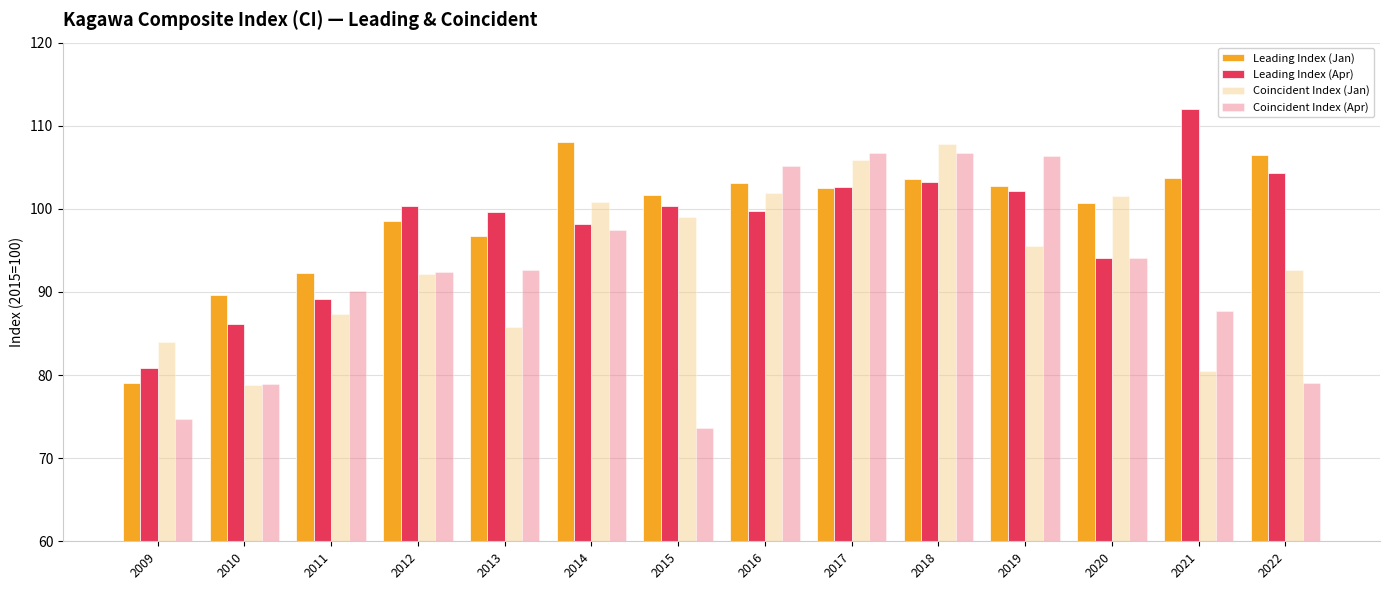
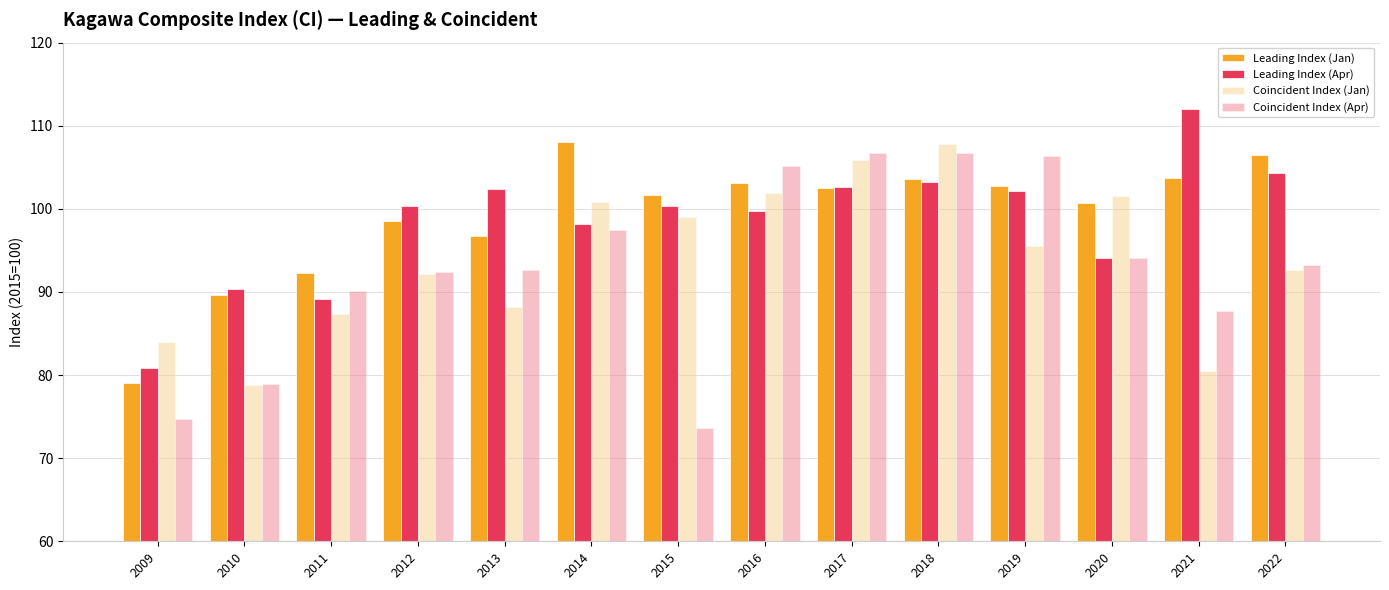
Leading Index (Apr), 2010: 86 -> 90
Leading Index (Apr), 2013: 100 -> 102
Coincident Index (Jan), 2013: 86 -> 88
Coincident Index (Apr), 2022: 79 -> 93
